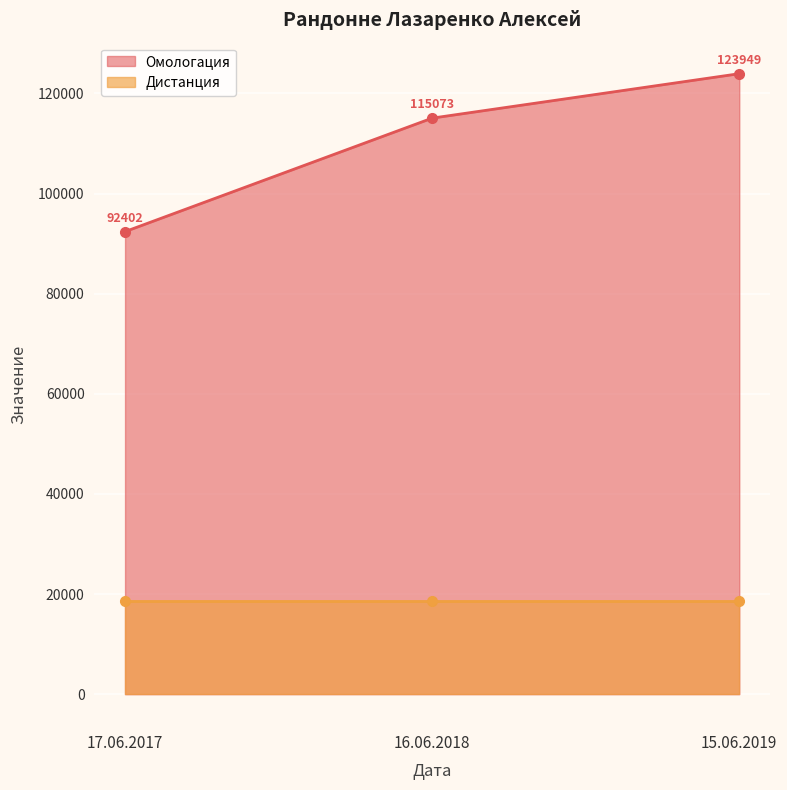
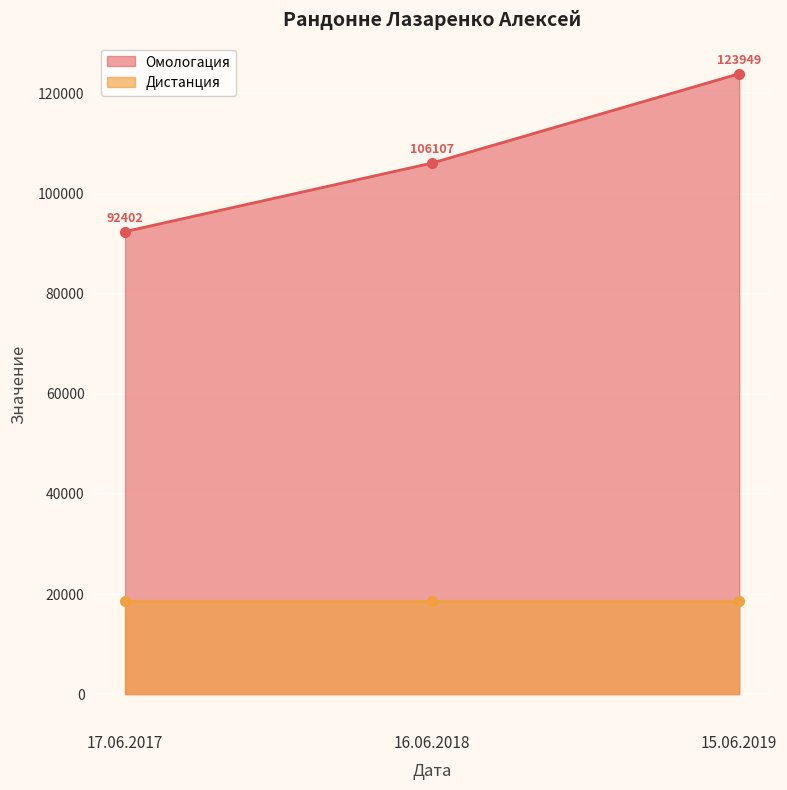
Омологация, 16.06.2018: 115073 -> 106107
